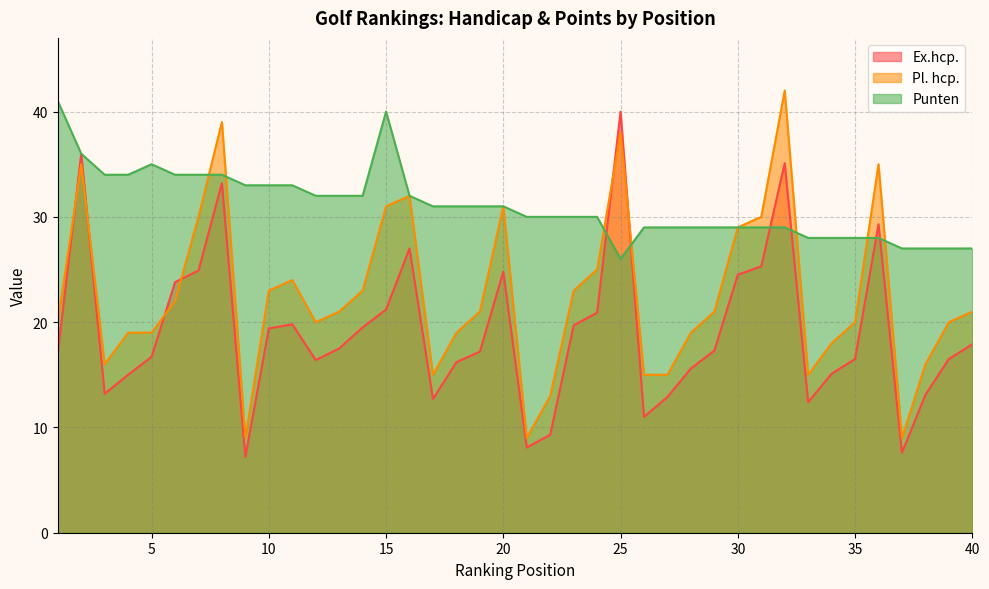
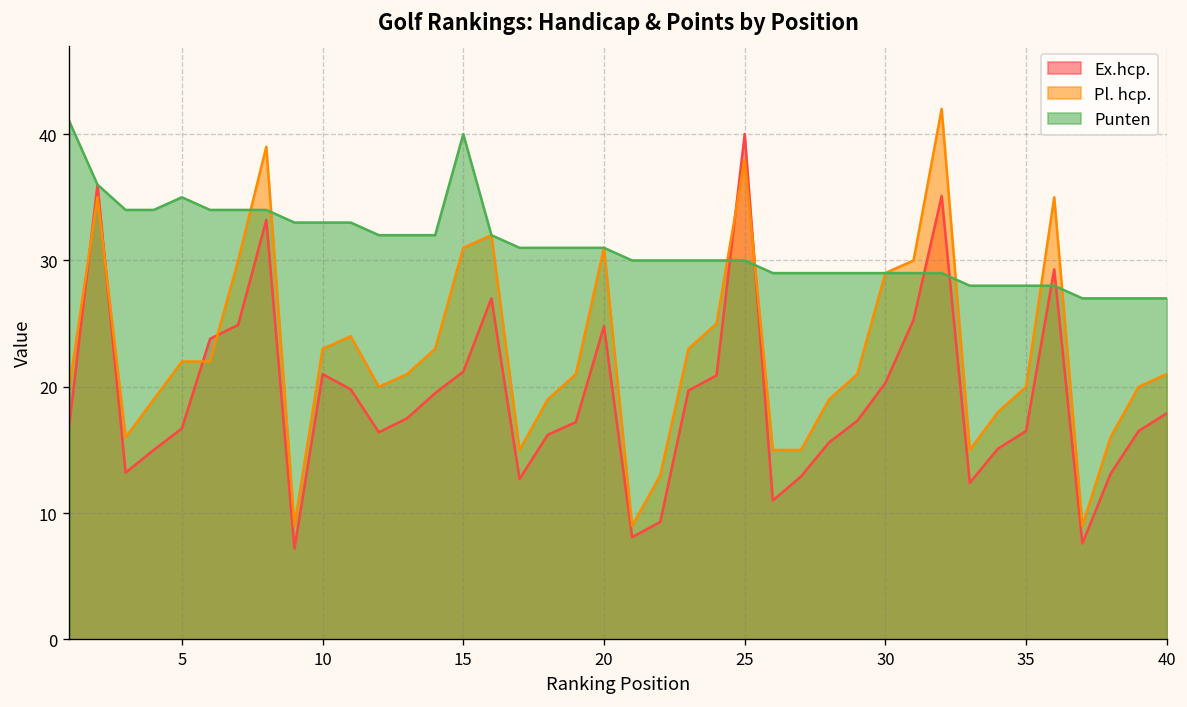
Pl. hcp., 5: 19 -> 22
Ex.hcp., 10: 19.4 -> 21.0
Punten, 25: 26 -> 30
Ex.hcp., 30: 24.5 -> 20.3
